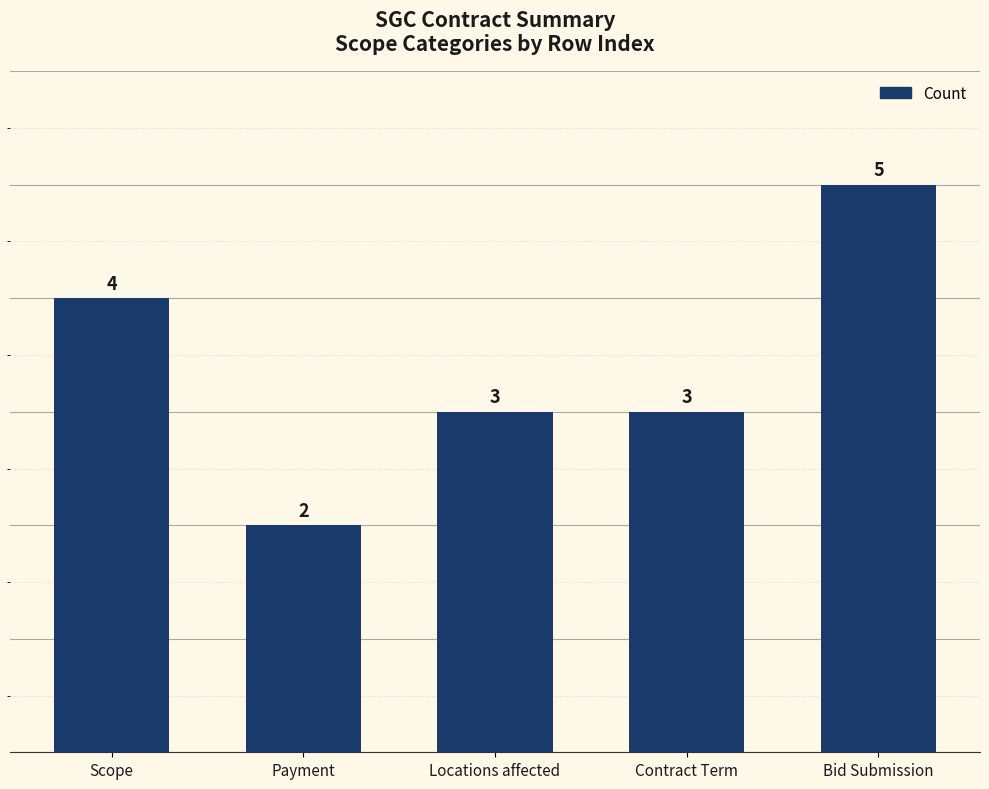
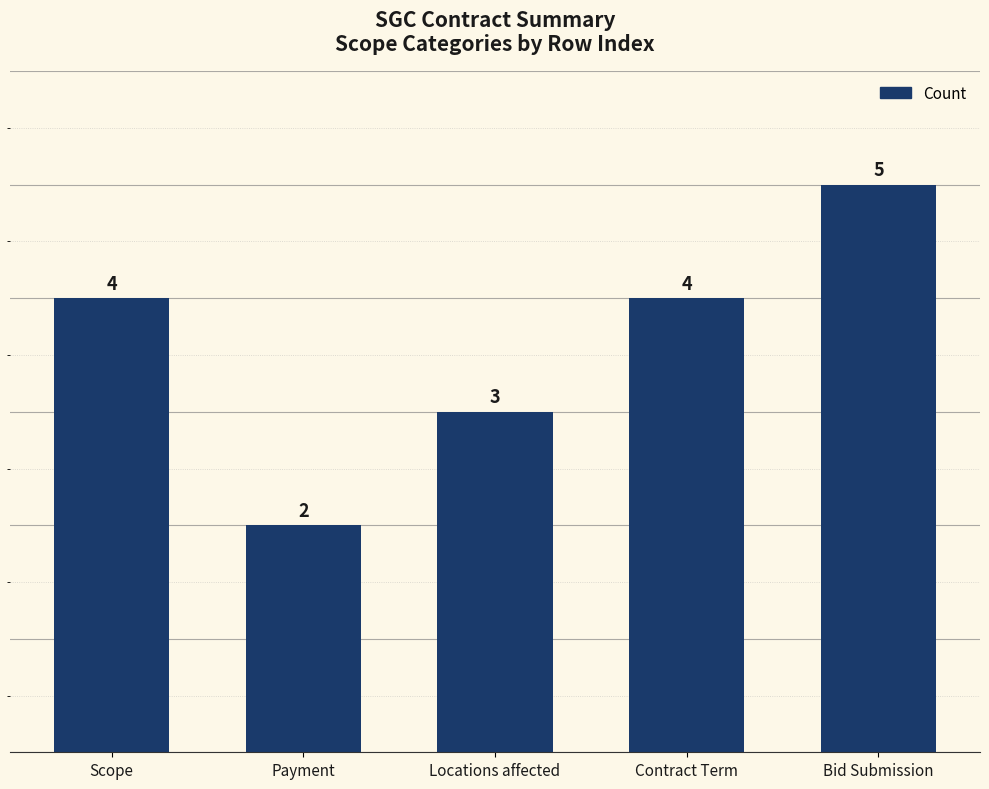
Contract Term: 3 -> 4
